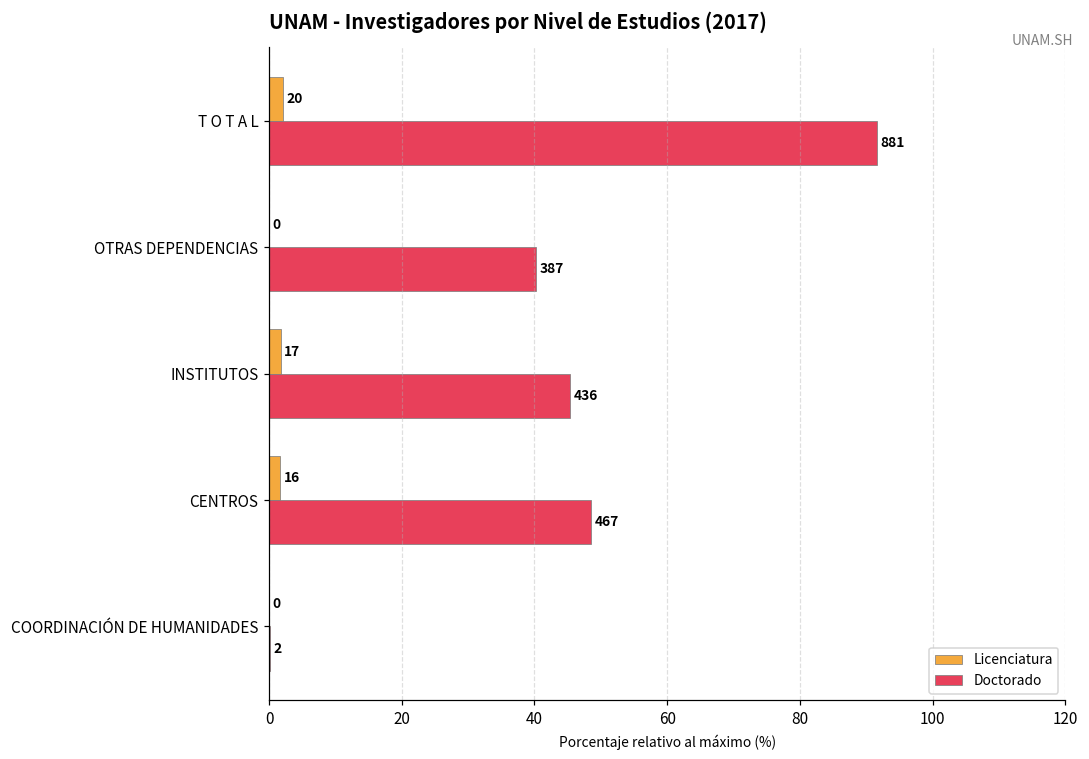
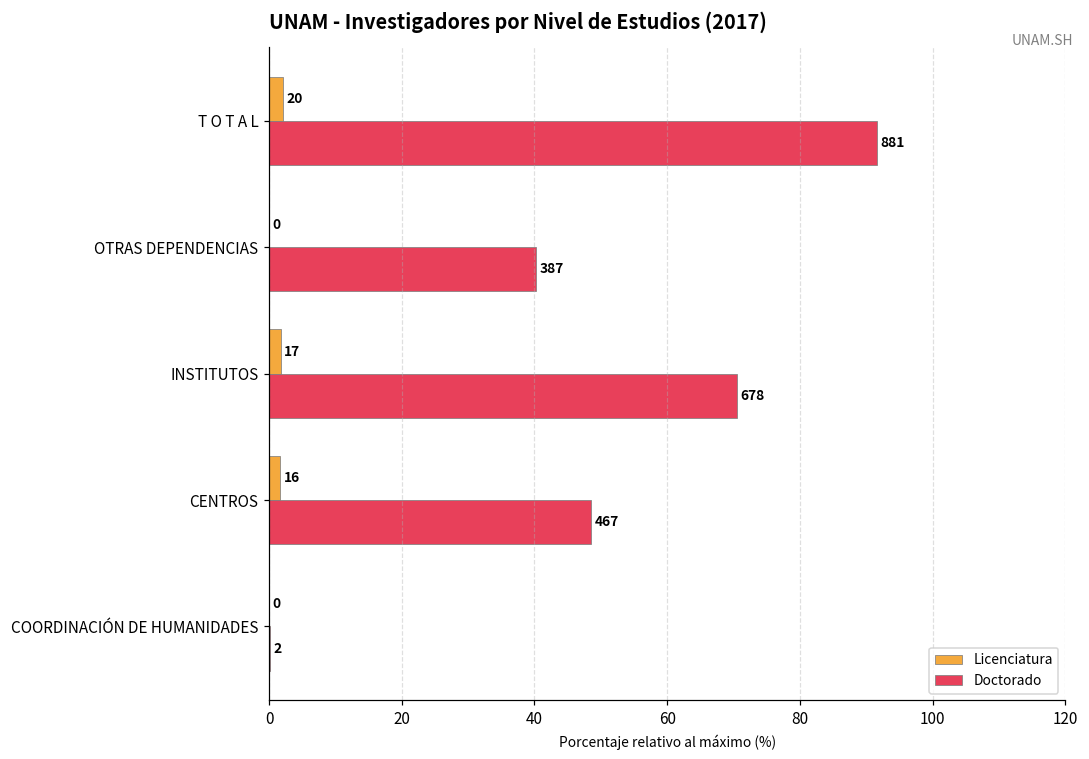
Doctorado, INSTITUTOS: 436 -> 678
